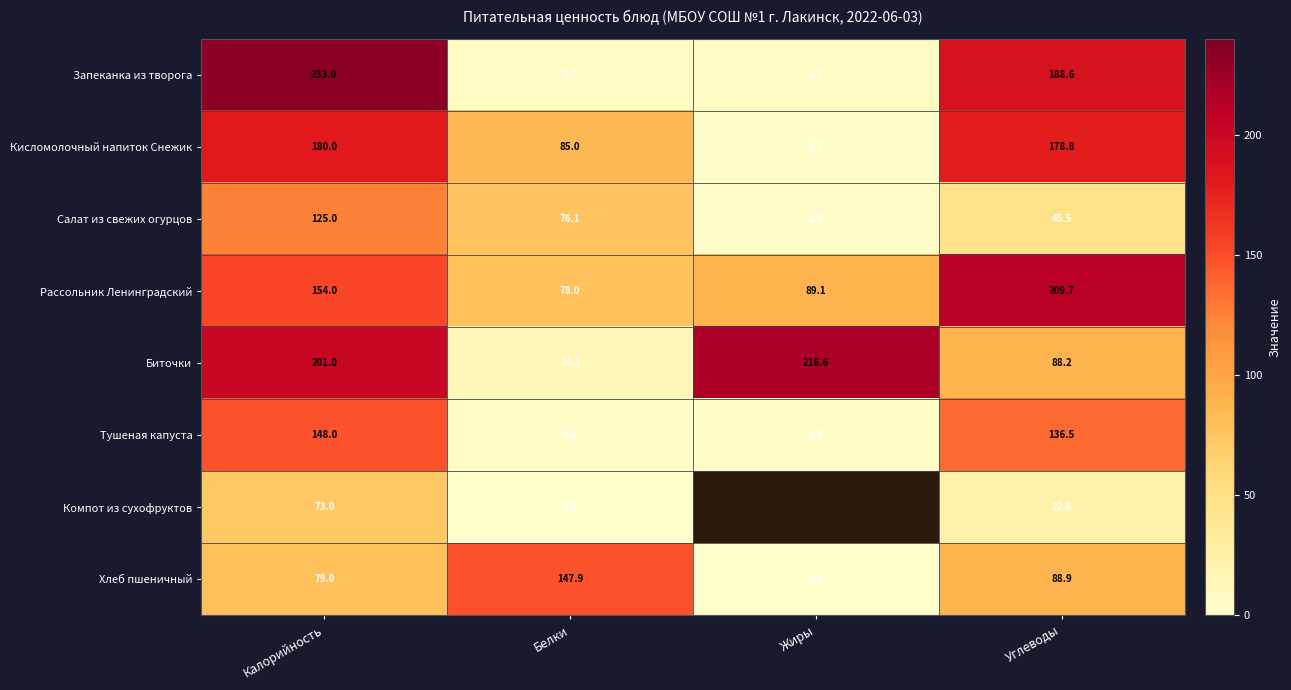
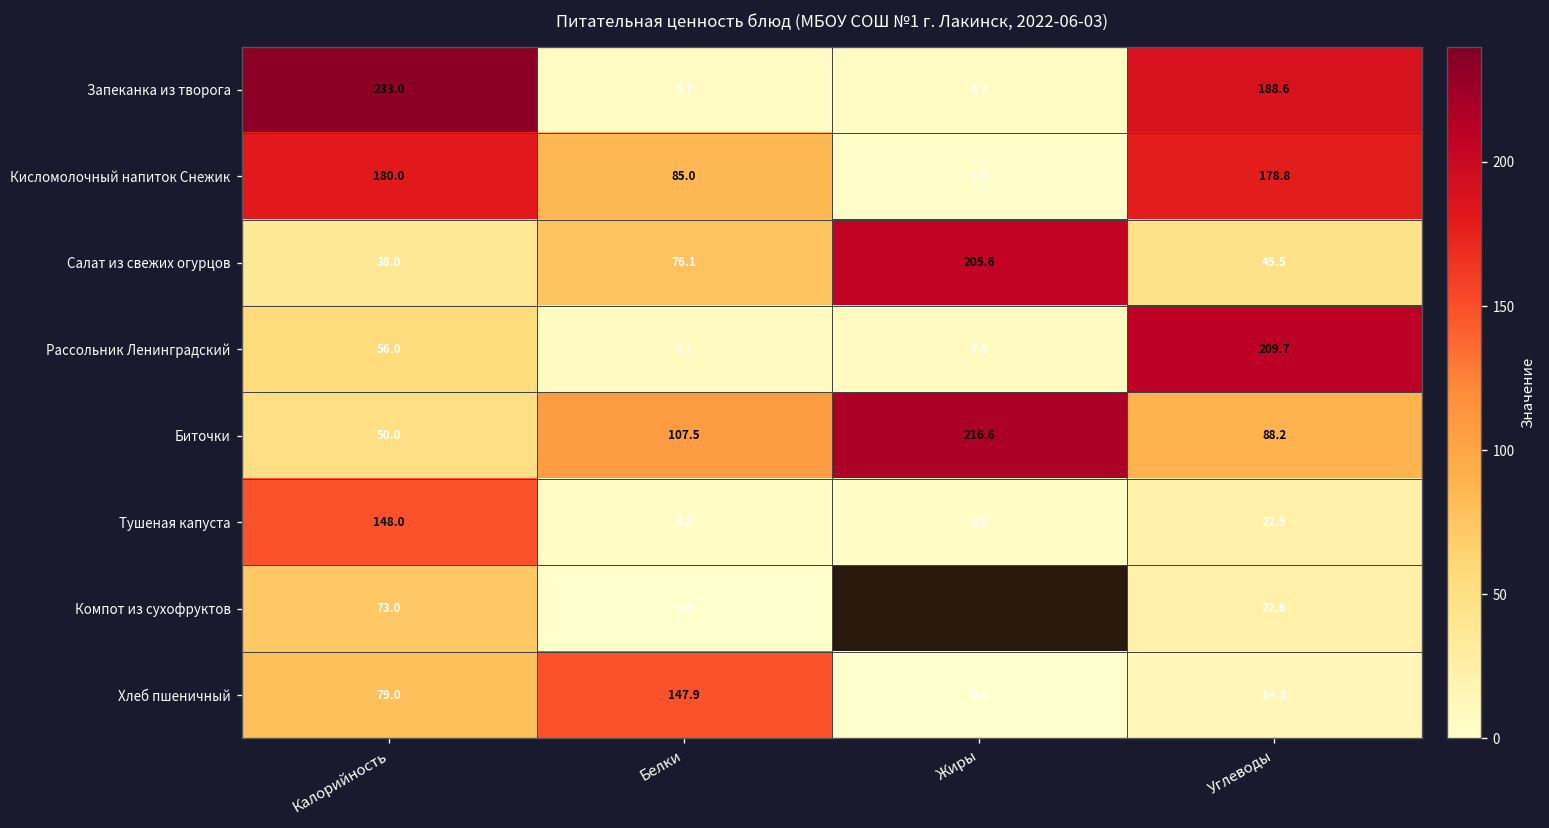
Салат из свежих огурцов, Калорийность: 125.0 -> 38.0
Салат из свежих огурцов, Жиры: 2.9 -> 205.6
Рассольник Ленинградский, Калорийность: 154.0 -> 56.0
Рассольник Ленинградский, Белки: 78.0 -> 8.1
Рассольник Ленинградский, Жиры: 89.1 -> 7.8
Биточки, Калорийность: 201.0 -> 50.0
Биточки, Белки: 14.3 -> 107.5
Тушеная капуста, Углеводы: 136.5 -> 22.9
Хлеб пшеничный, Углеводы: 88.9 -> 14.8
